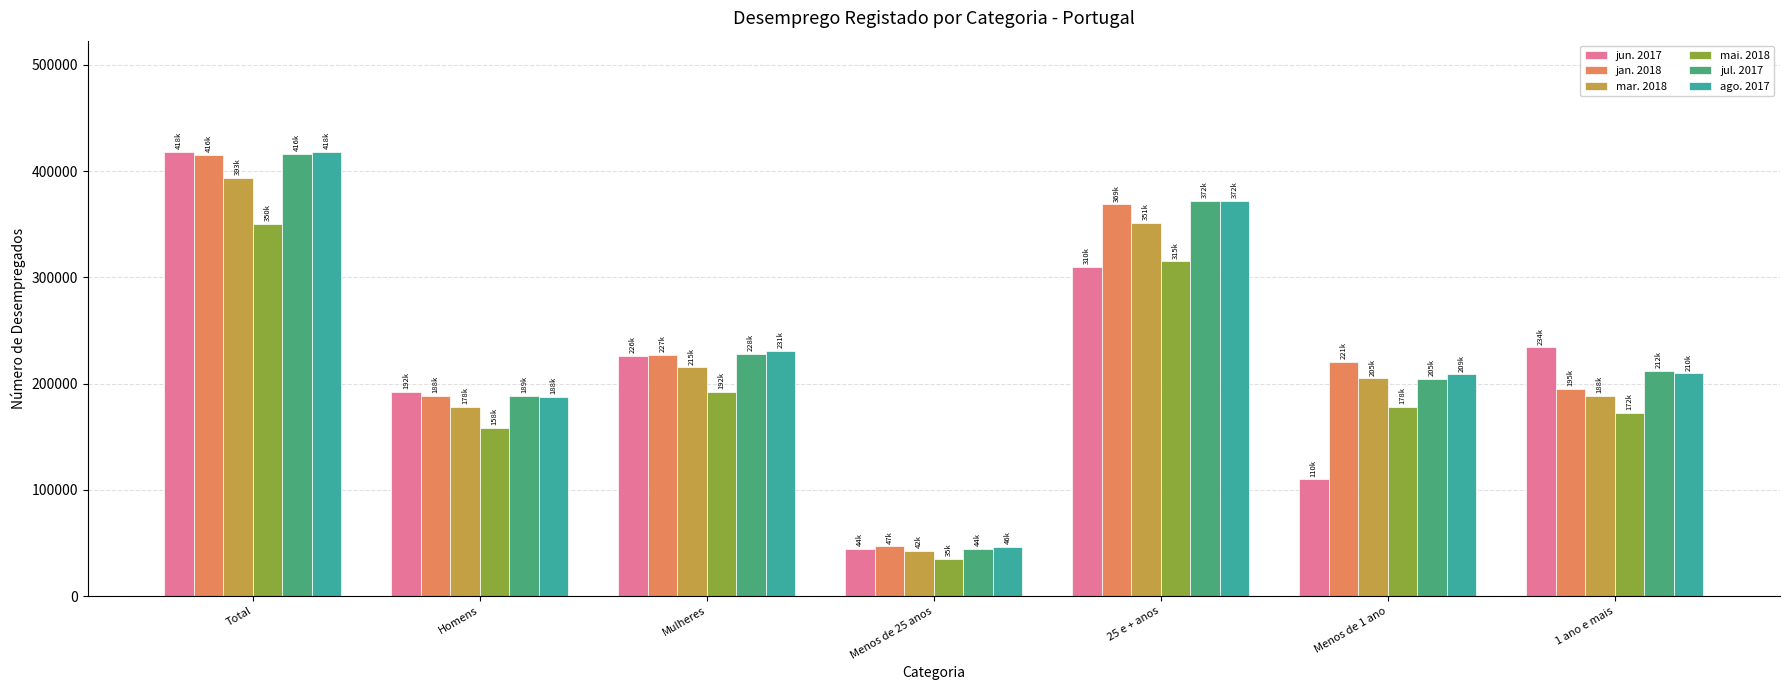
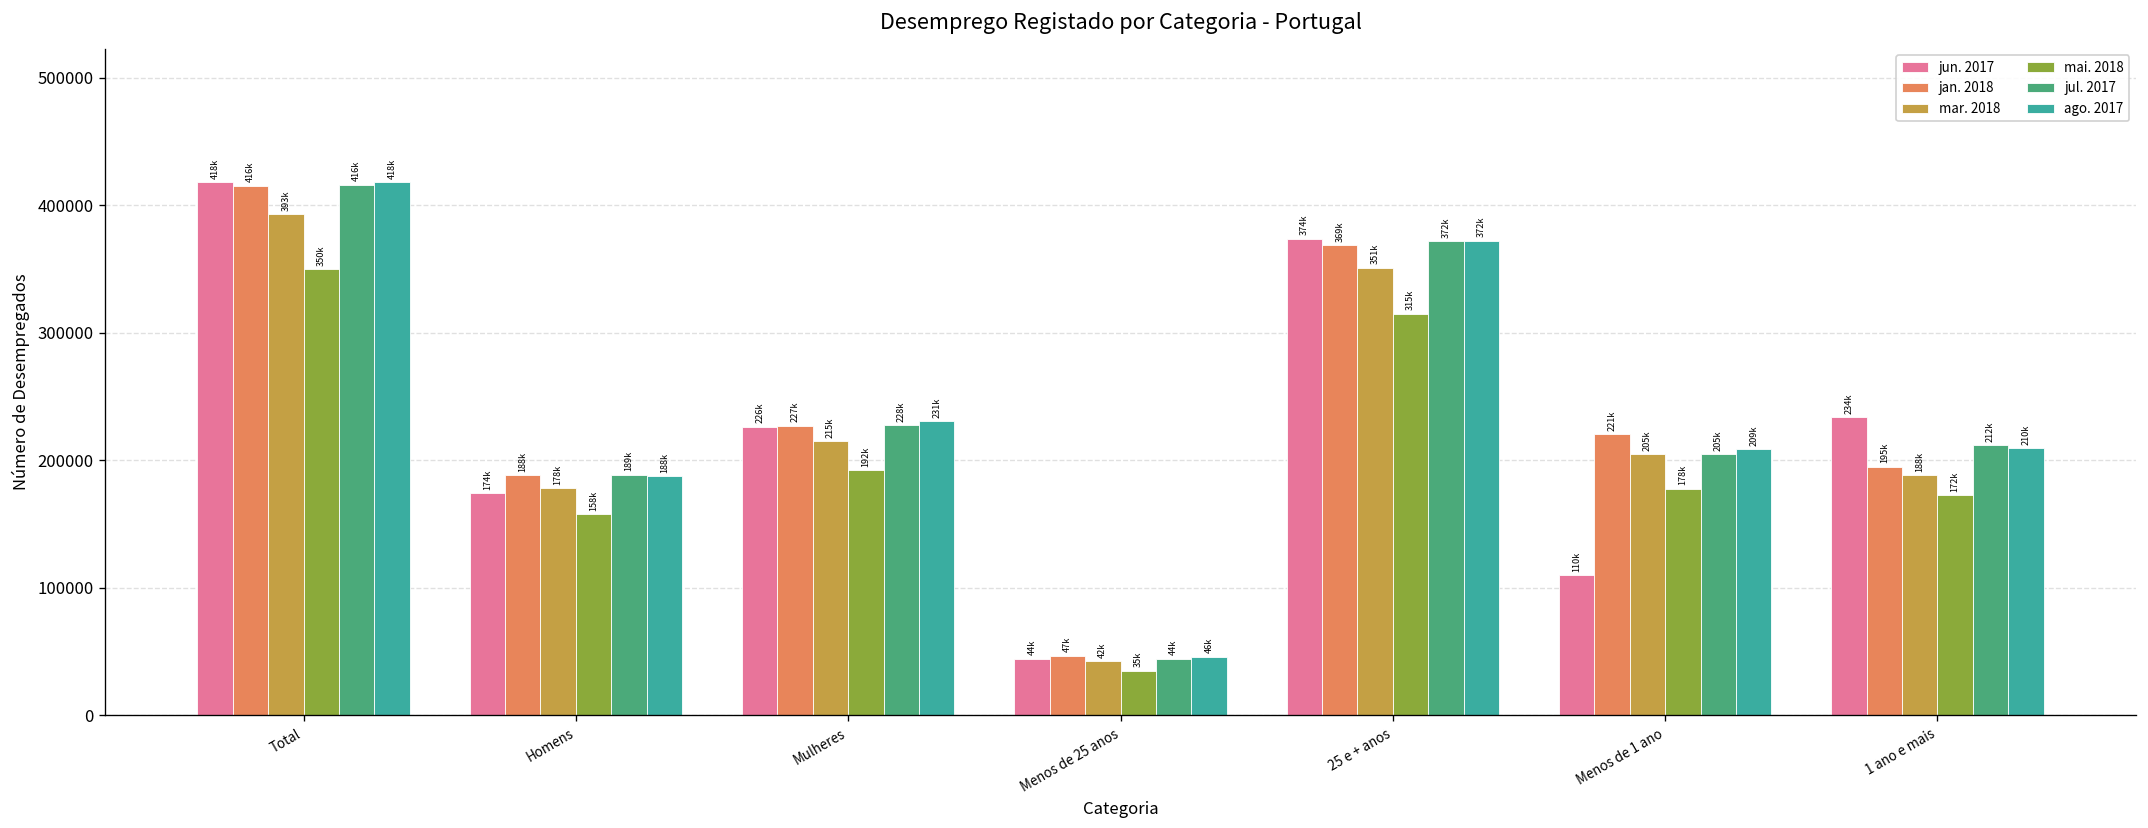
jun. 2017, Homens: 192k -> 174k
jun. 2017, 25 e + anos: 310k -> 374k
